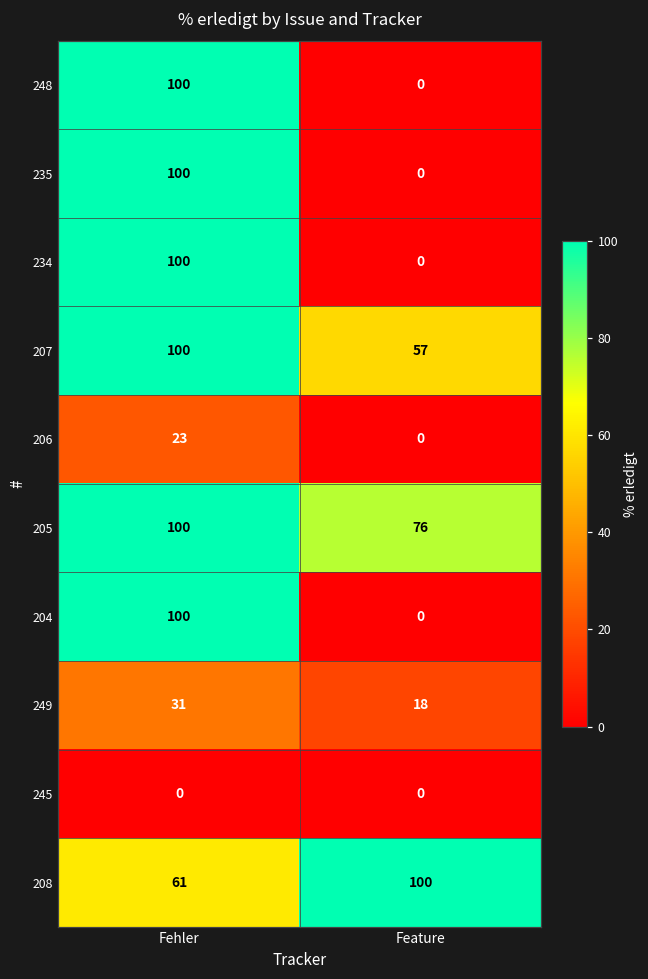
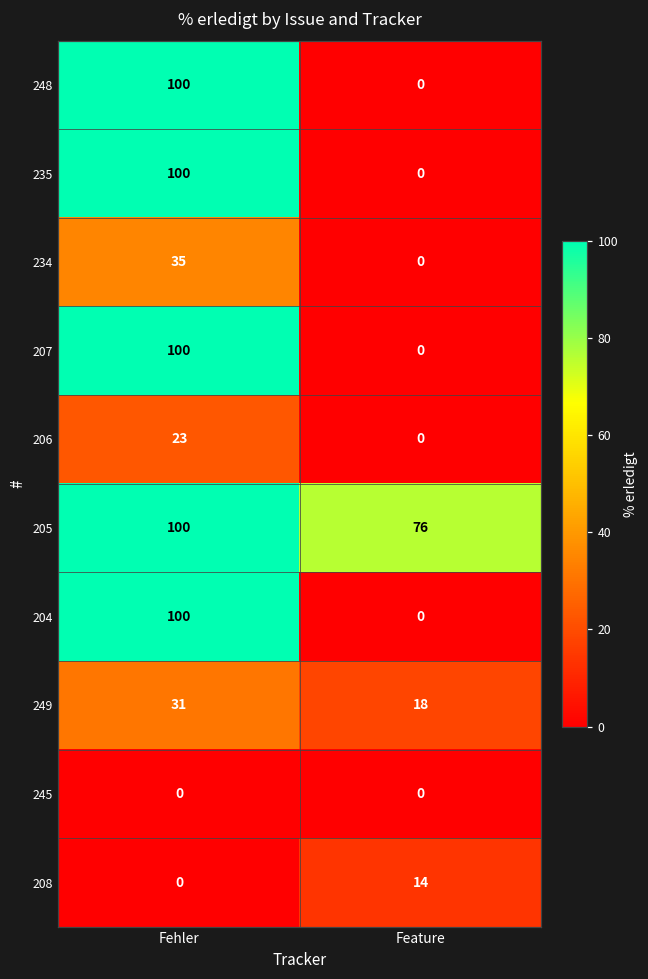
234, Fehler: 100 -> 35
207, Feature: 57 -> 0
208, Fehler: 61 -> 0
208, Feature: 100 -> 14
